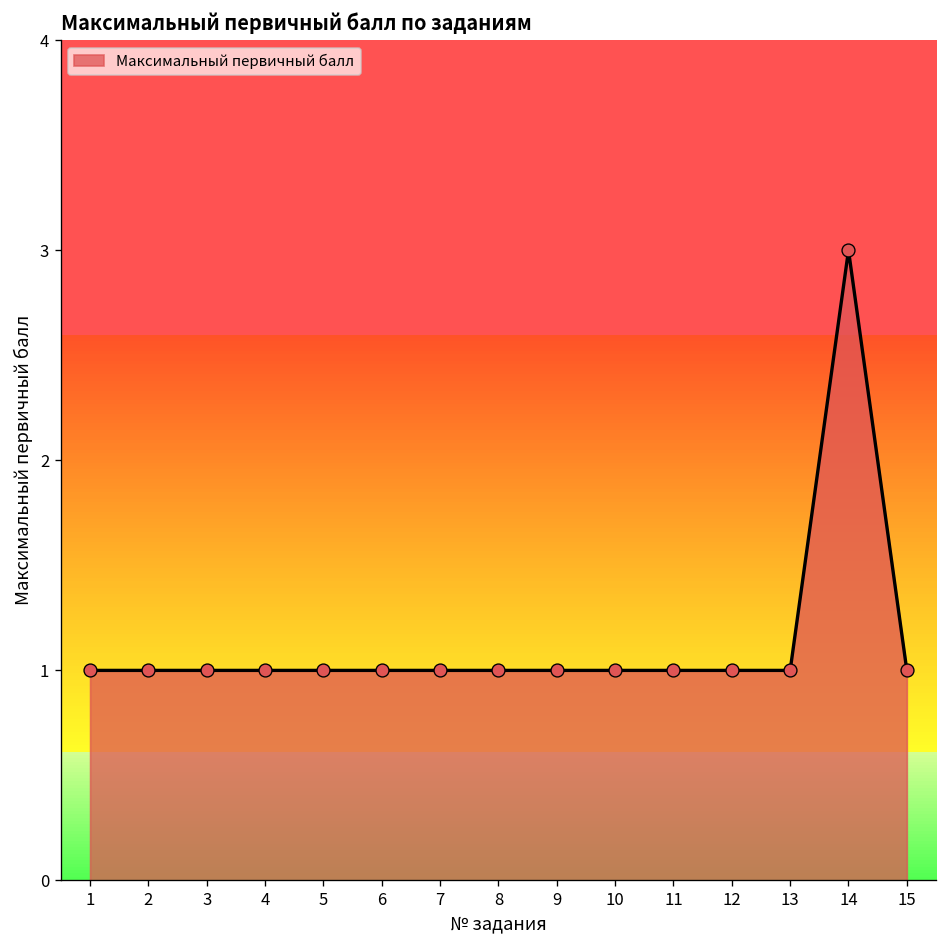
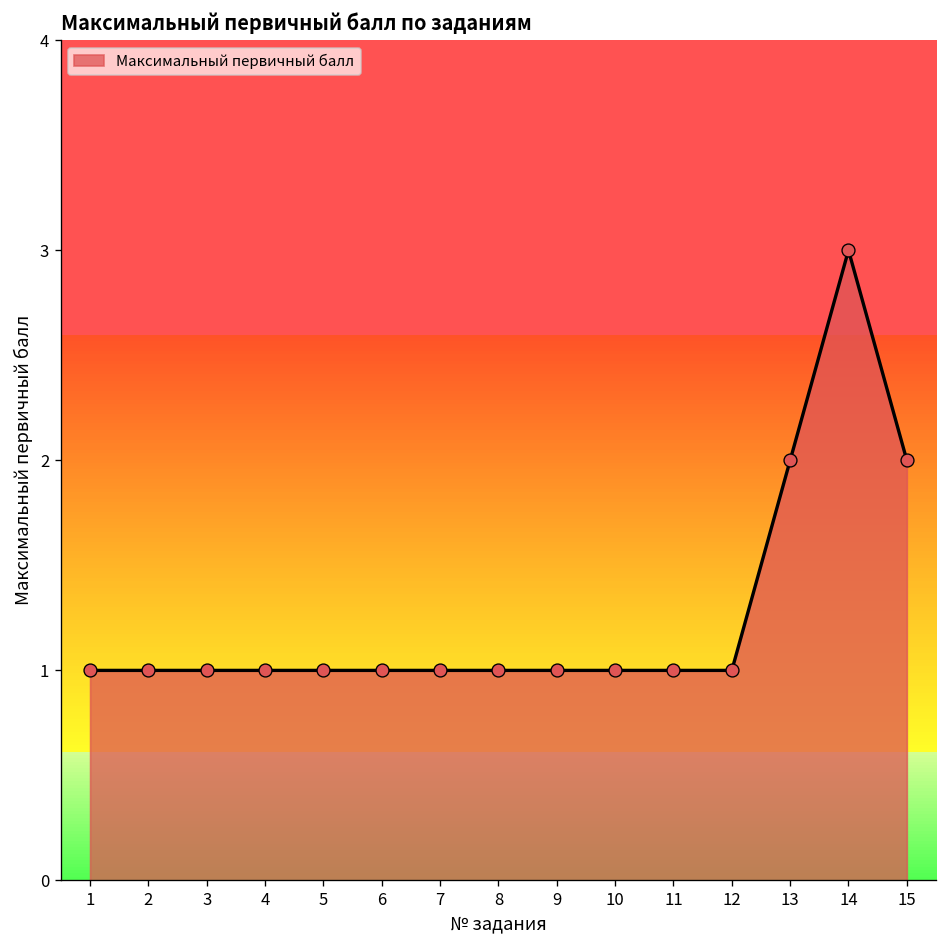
13: 1 -> 2
15: 1 -> 2
